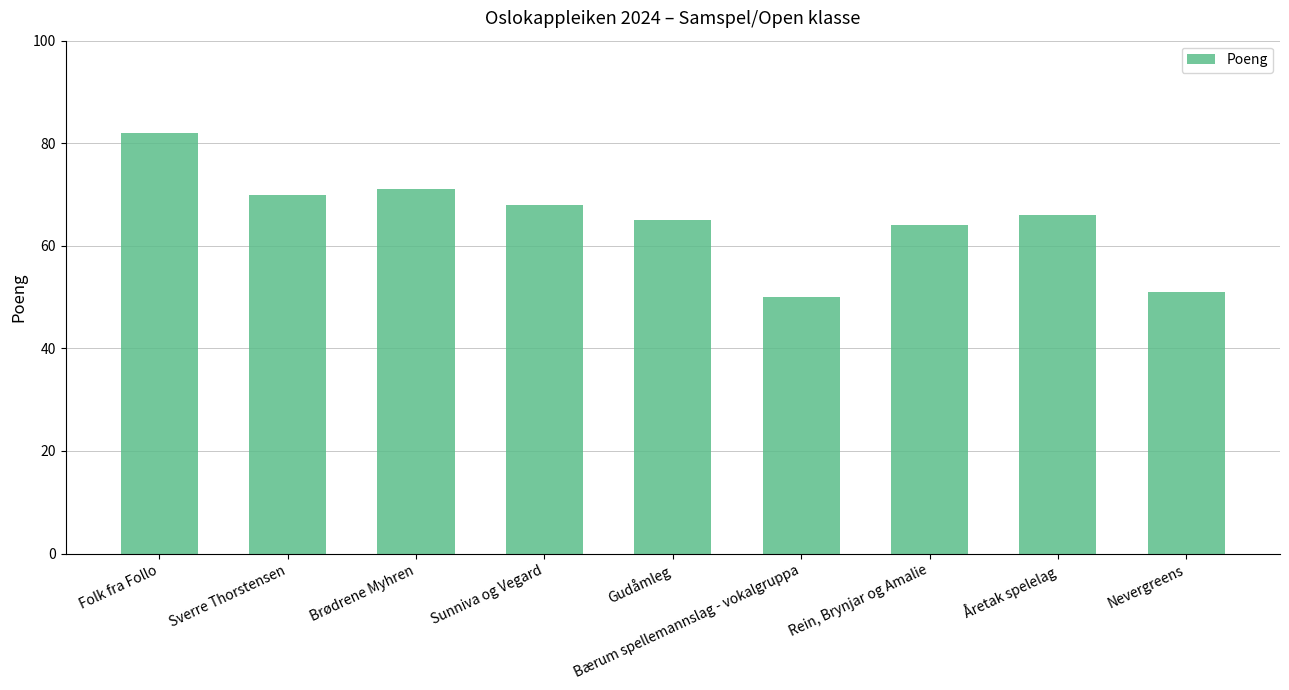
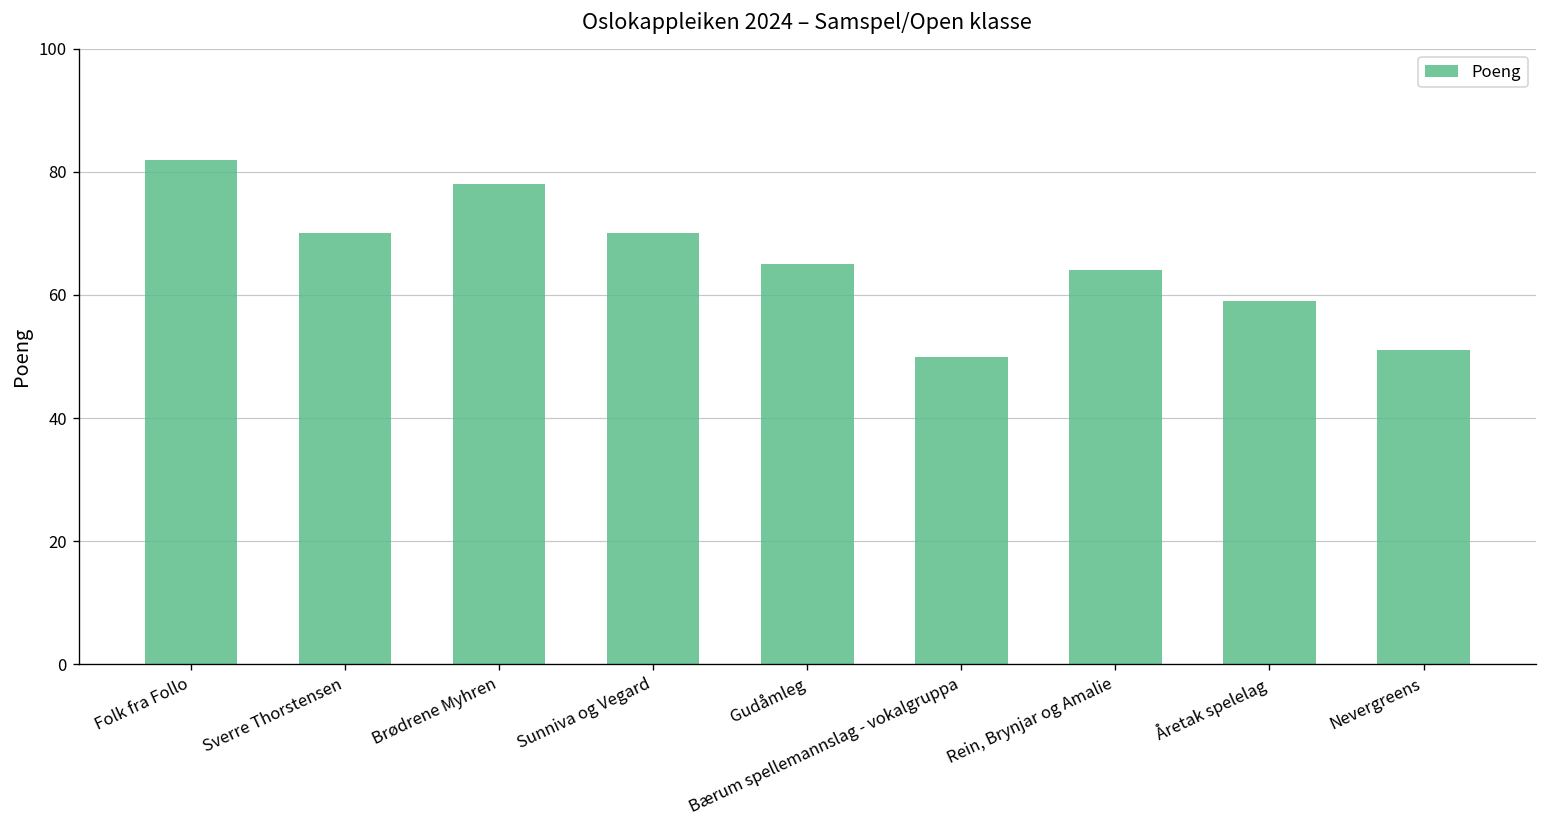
Brødrene Myhren: 71 -> 78
Sunniva og Vegard: 68 -> 70
Åretak spelelag: 66 -> 59
